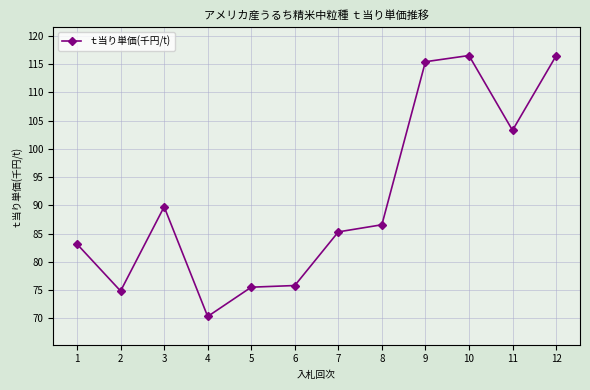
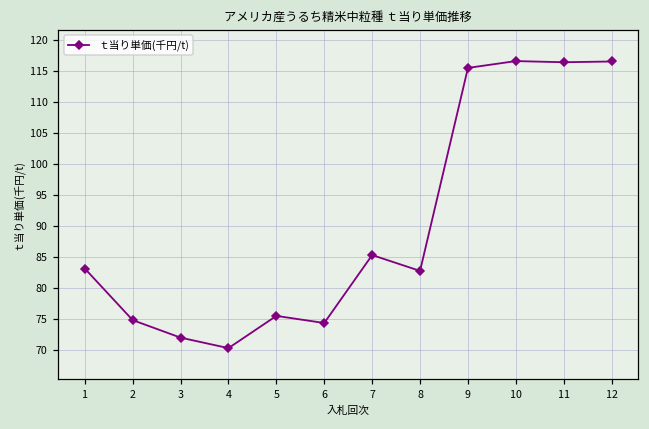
3: 90 -> 72
6: 76 -> 74
8: 87 -> 83
11: 103 -> 116
